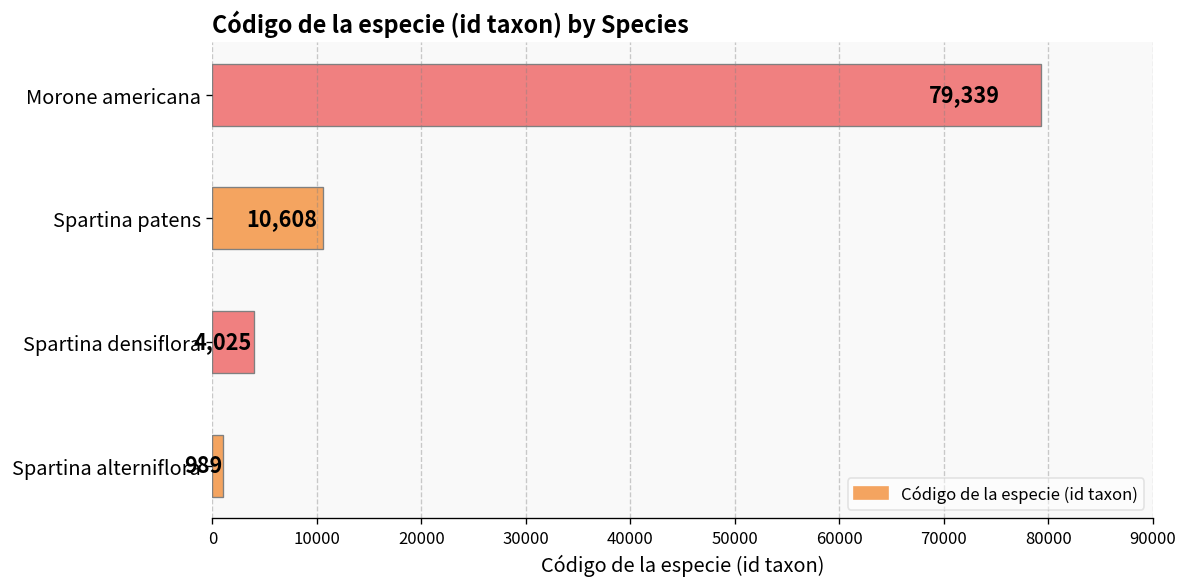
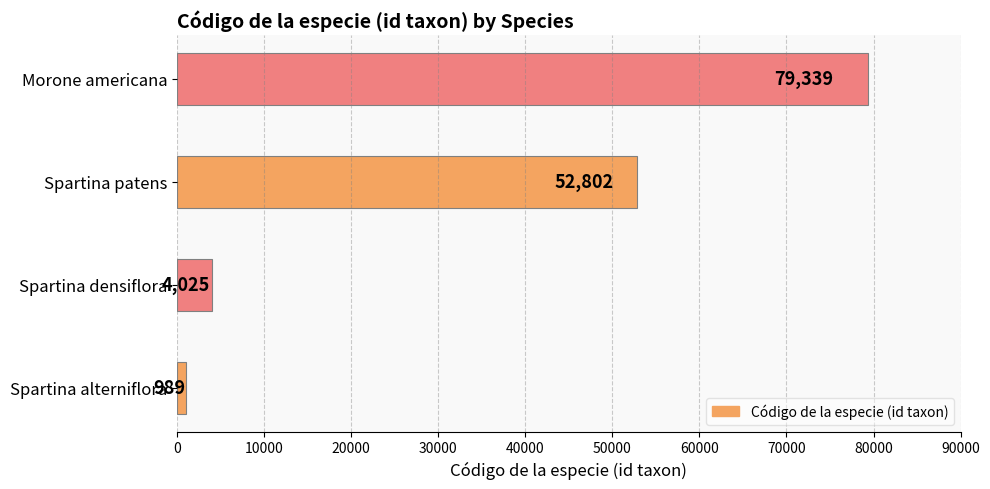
Spartina patens: 10,608 -> 52,802
